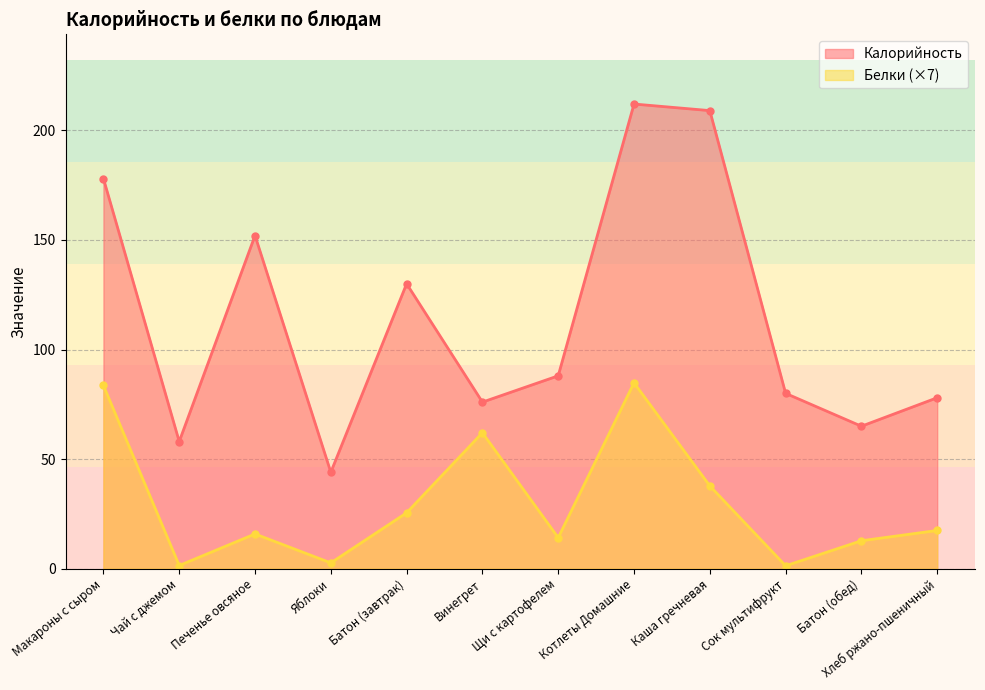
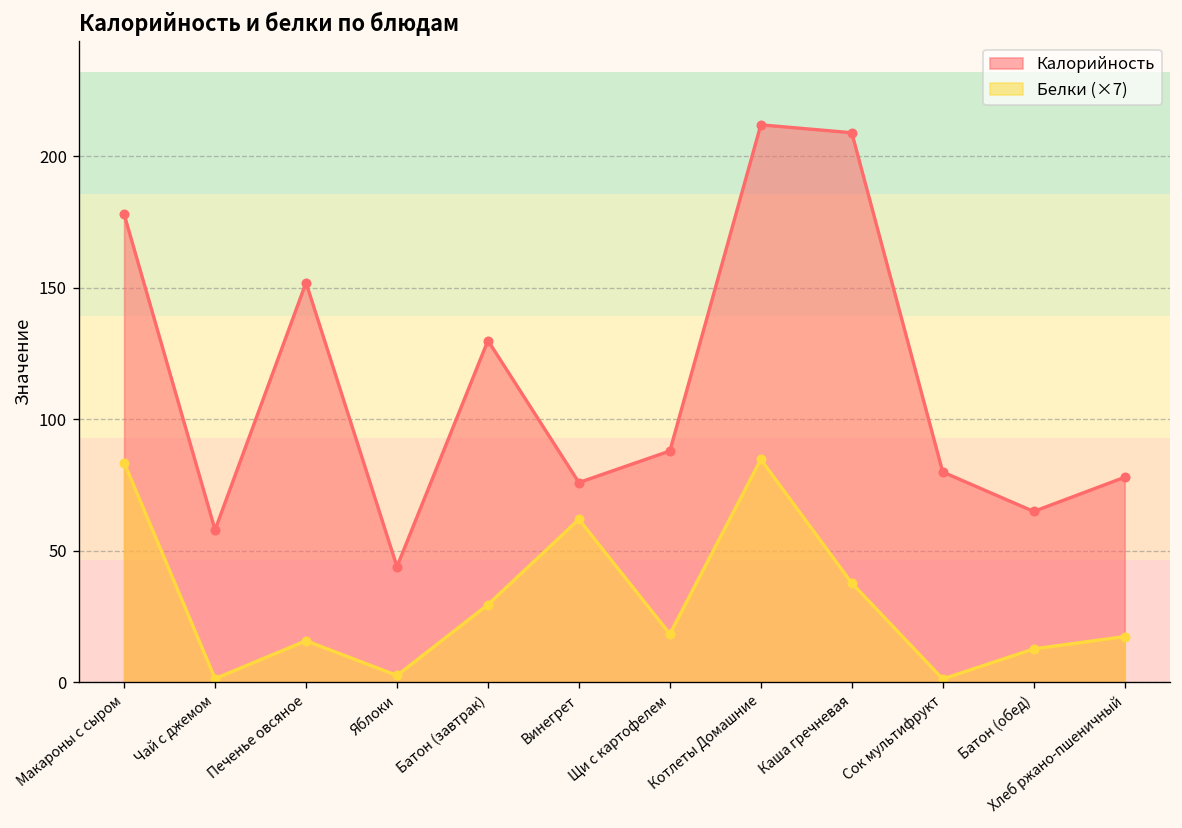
Белки (×7), Батон (завтрак): 25 -> 30
Белки (×7), Щи с картофелем: 14 -> 18
